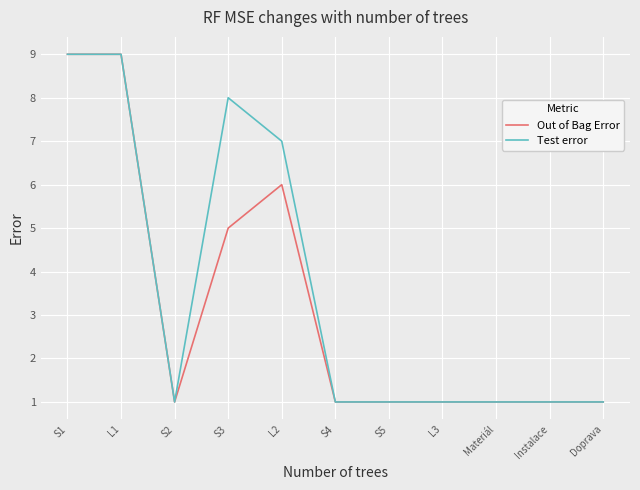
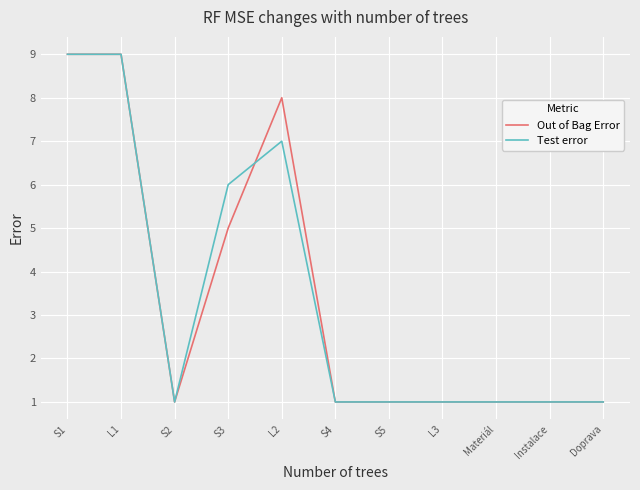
Test error, S3: 8 -> 6
Out of Bag Error, L2: 6 -> 8
